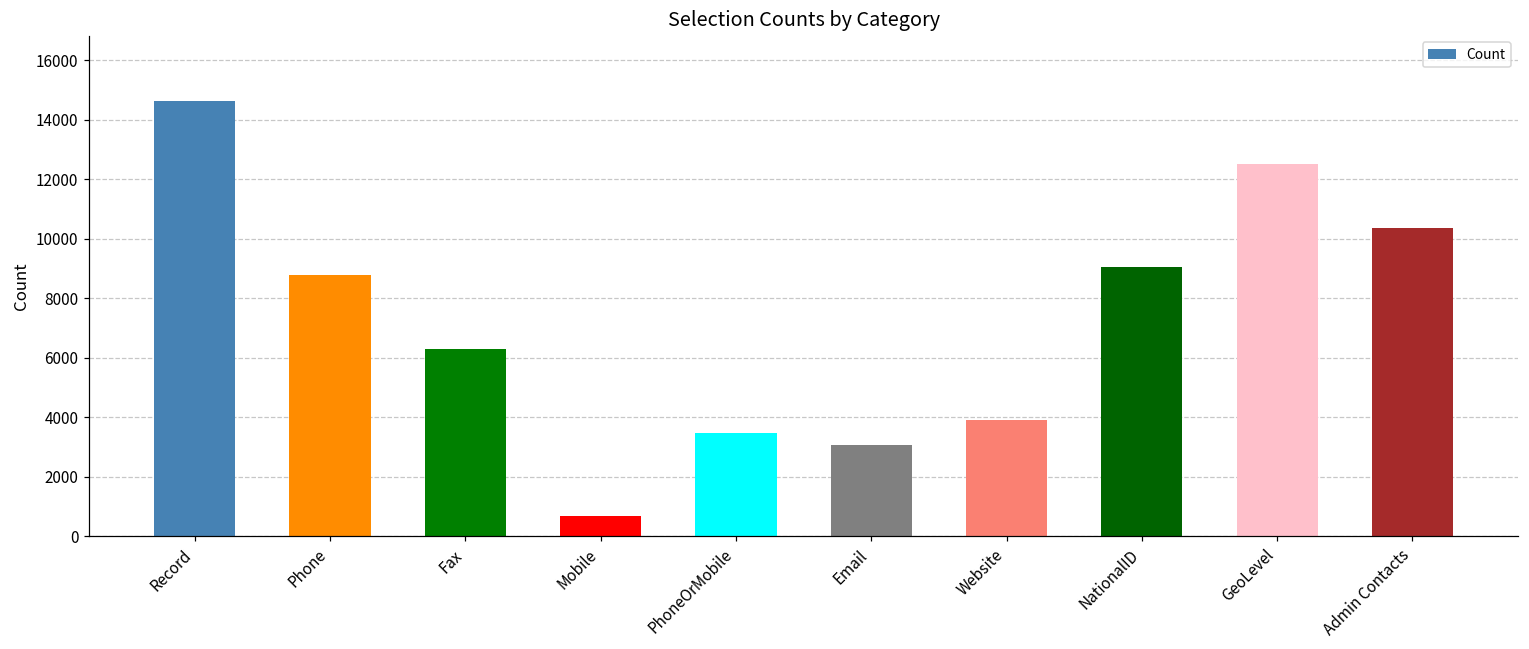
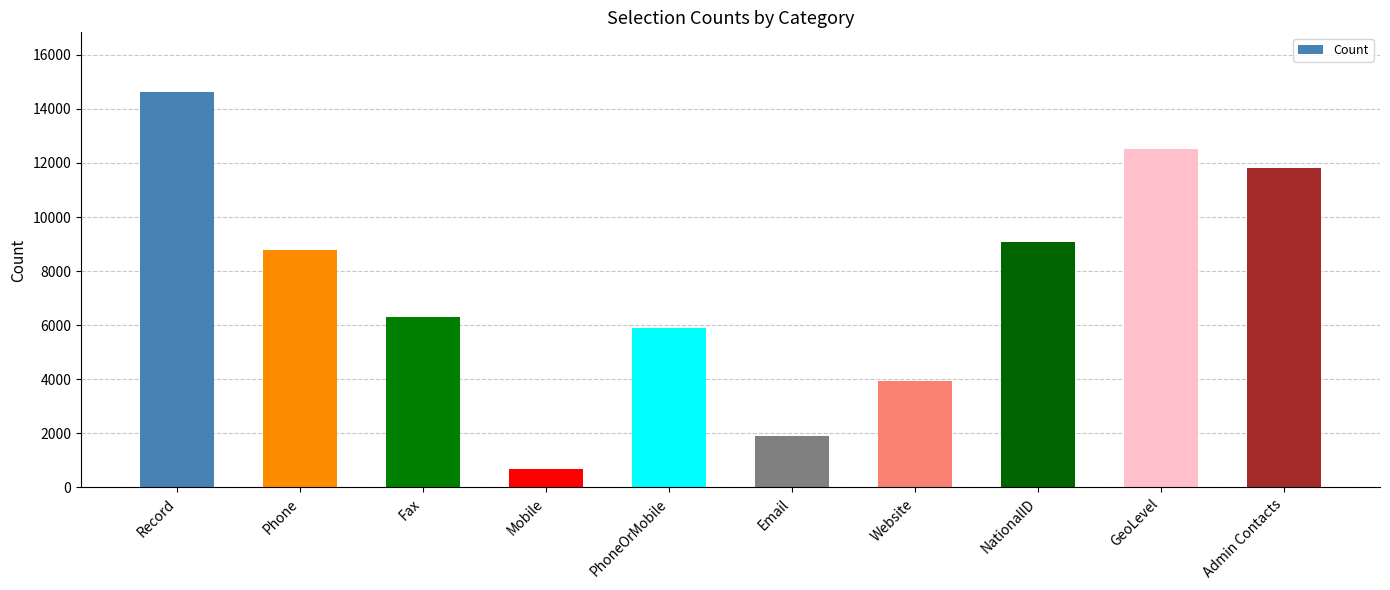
PhoneOrMobile: 3500 -> 5900
Email: 3100 -> 1900
Admin Contacts: 10400 -> 11800
